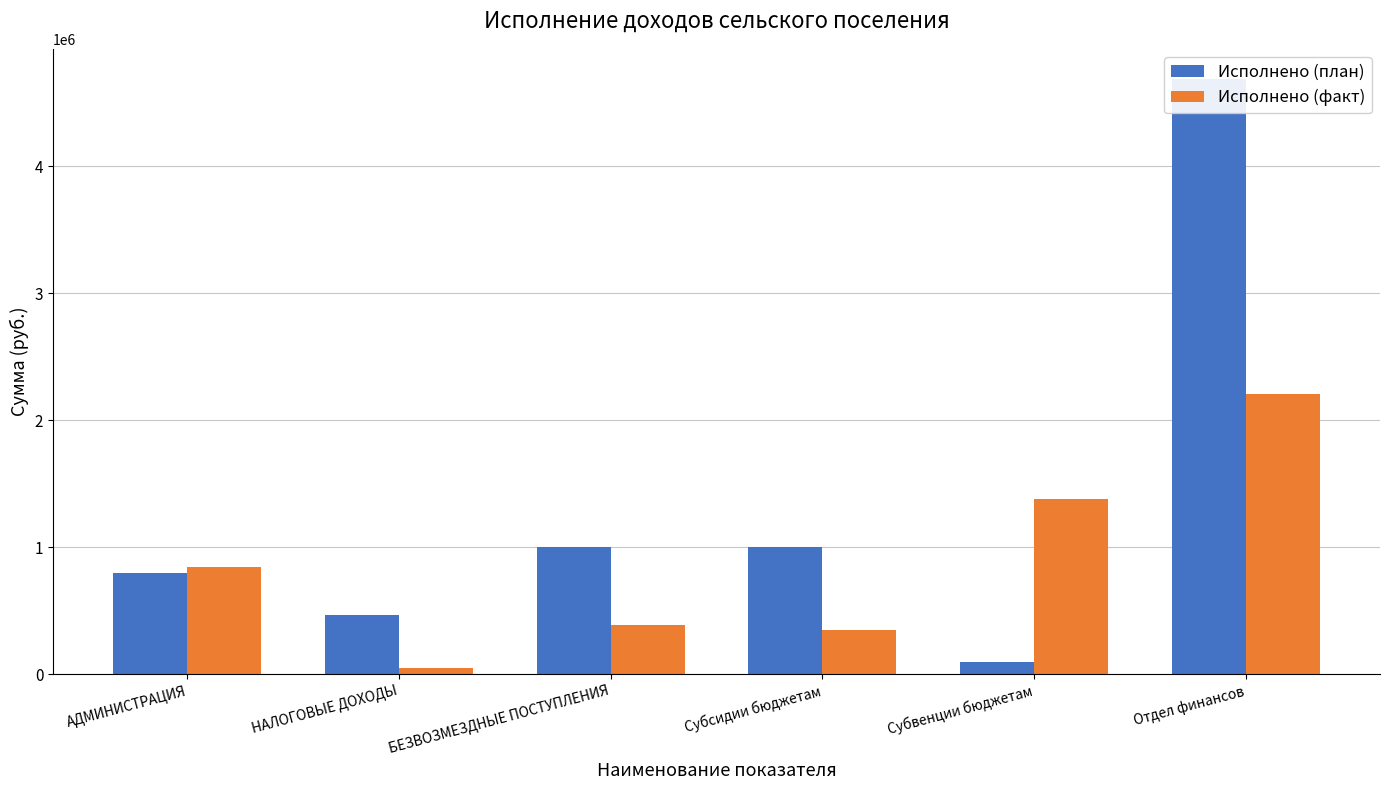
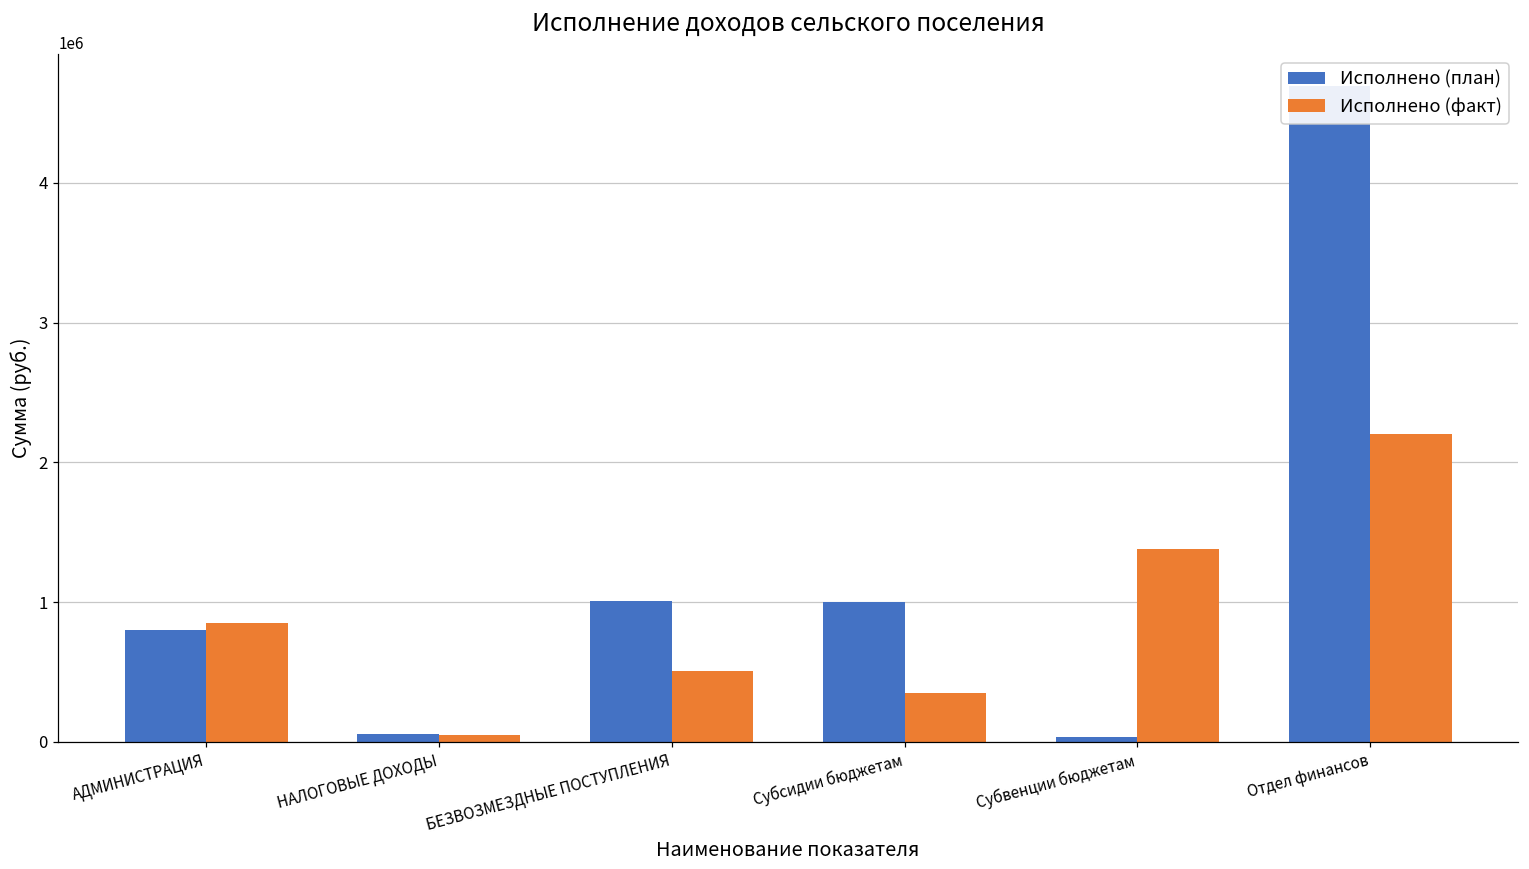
Исполнено (план), НАЛОГОВЫЕ ДОХОДЫ: 470000 -> 60000
Исполнено (факт), БЕЗВОЗМЕЗДНЫЕ ПОСТУПЛЕНИЯ: 390000 -> 500000
Исполнено (план), Субвенции бюджетам: 100000 -> 30000
